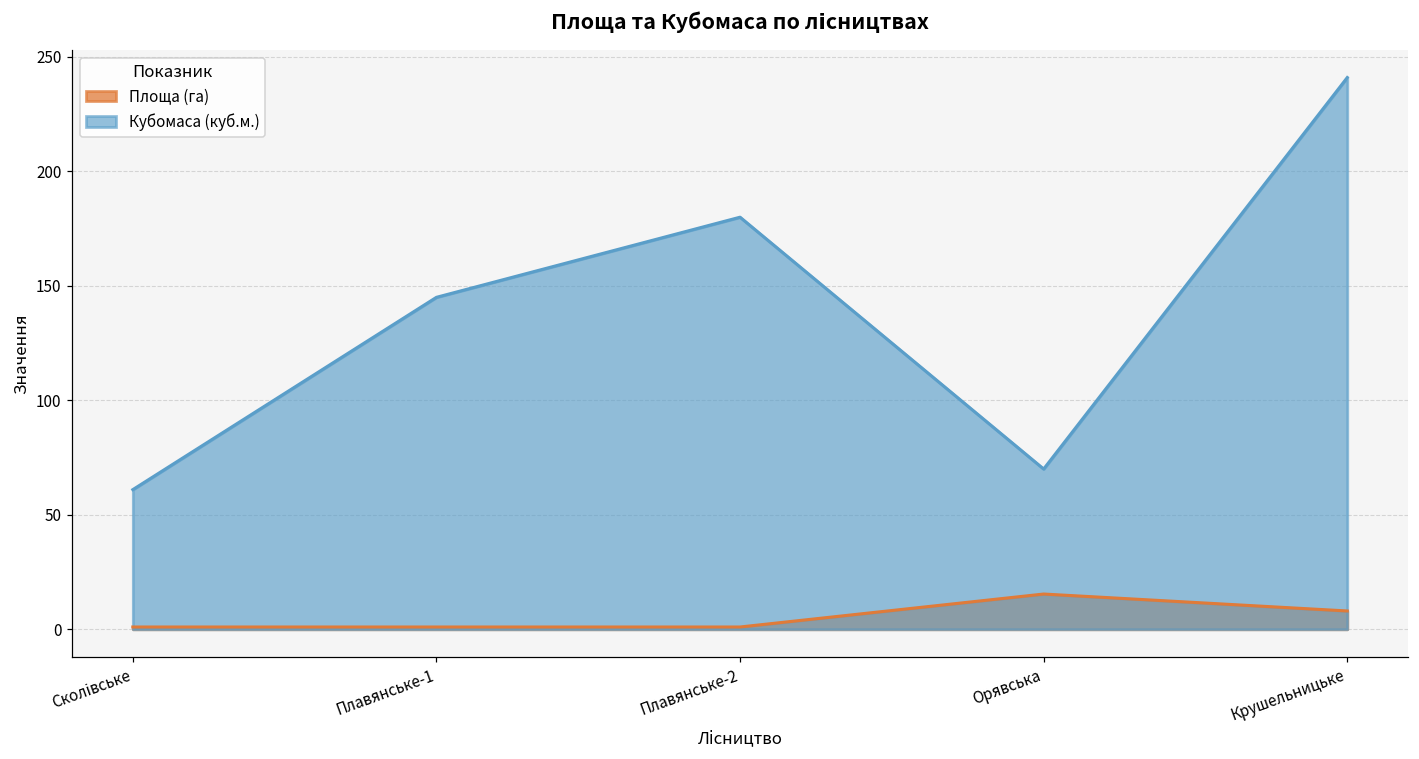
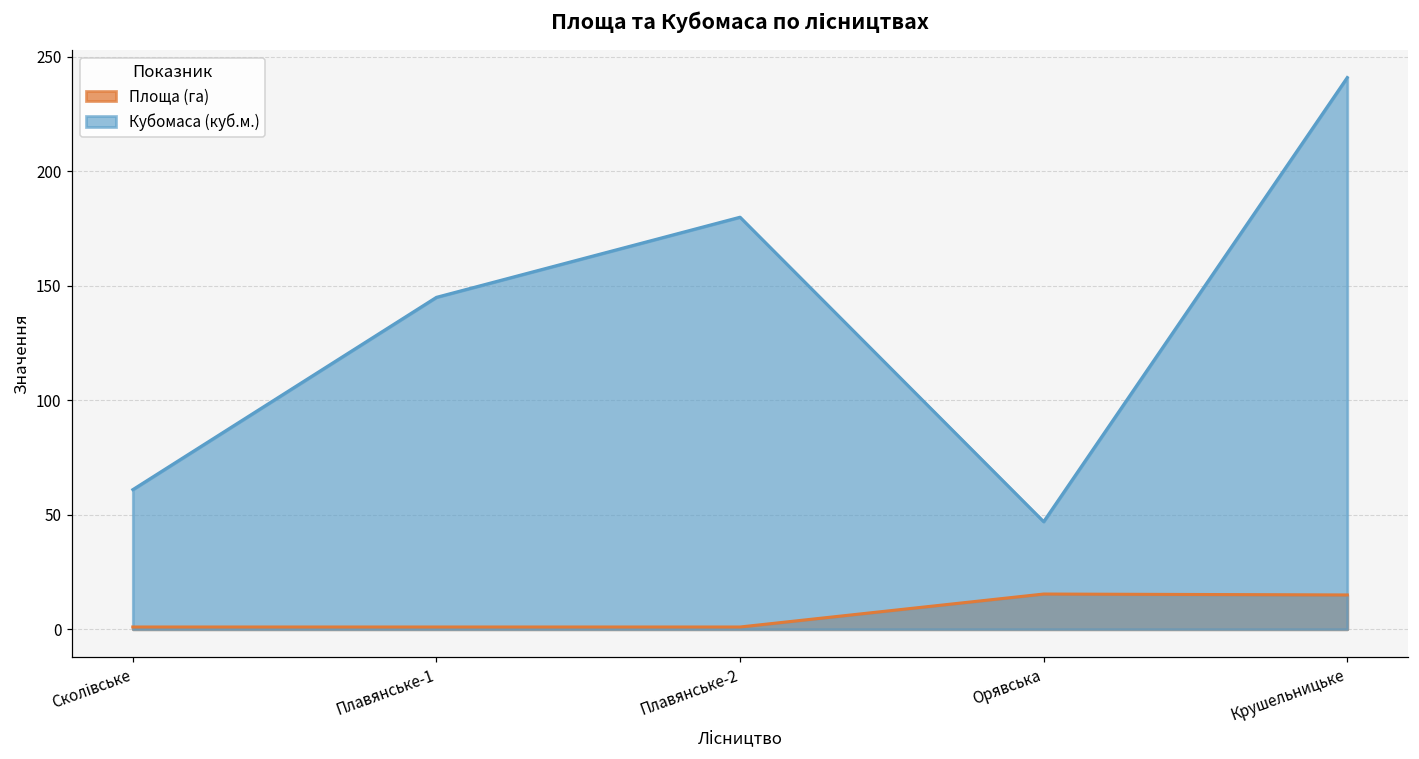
Кубомаса (куб.м.), Орявська: 70 -> 47
Площа (га), Крушельницьке: 8 -> 15
